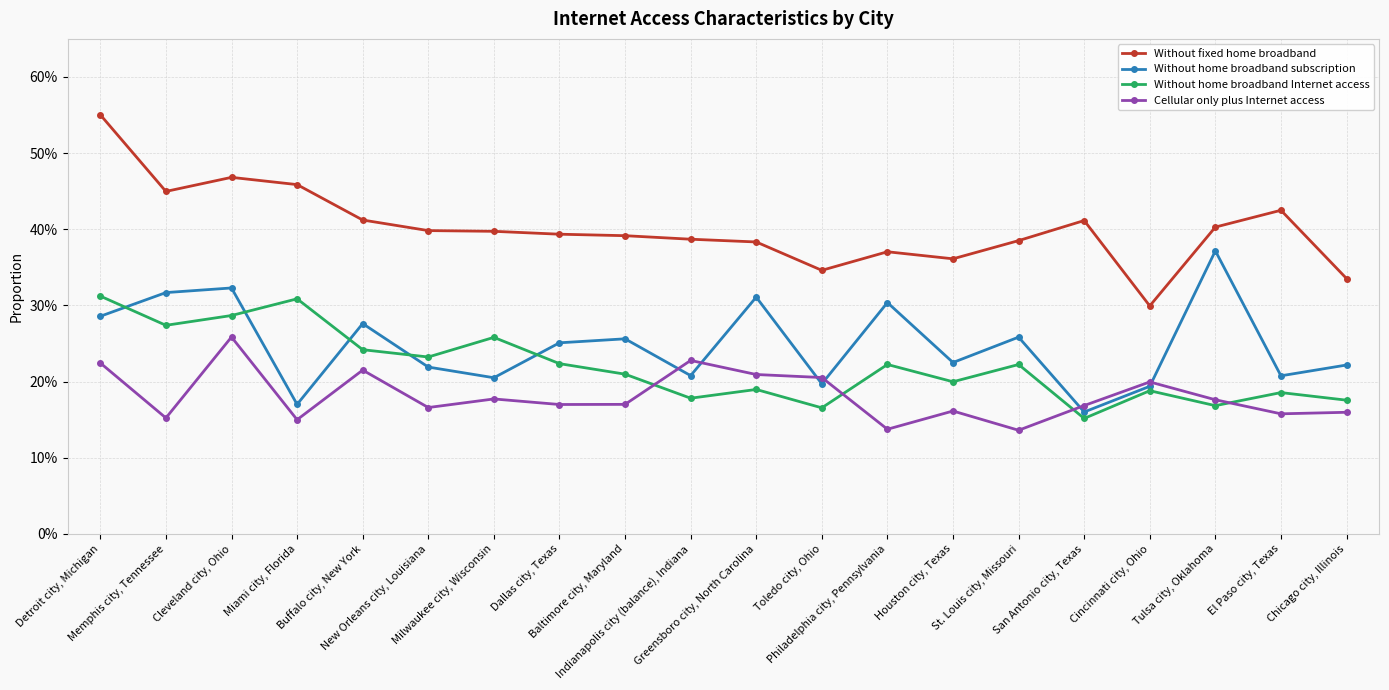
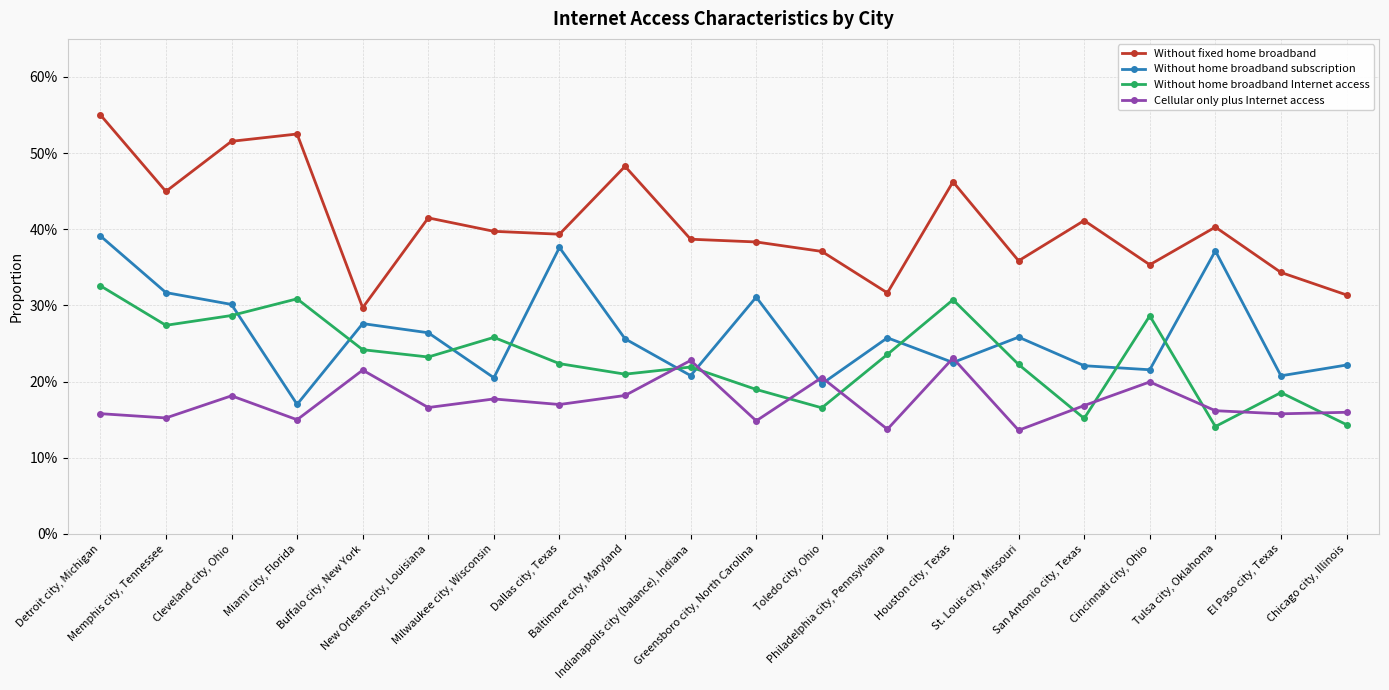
Without home broadband subscription, Detroit city, Michigan: 29% -> 39%
Without home broadband Internet access, Detroit city, Michigan: 31% -> 33%
Cellular only plus Internet access, Detroit city, Michigan: 22% -> 16%
Without fixed home broadband, Cleveland city, Ohio: 47% -> 52%
Without home broadband subscription, Cleveland city, Ohio: 32% -> 30%
Cellular only plus Internet access, Cleveland city, Ohio: 26% -> 18%
Without fixed home broadband, Miami city, Florida: 46% -> 53%
Without fixed home broadband, Buffalo city, New York: 41% -> 30%
Without fixed home broadband, New Orleans city, Louisiana: 40% -> 41%
Without home broadband subscription, New Orleans city, Louisiana: 22% -> 26%
Without home broadband subscription, Dallas city, Texas: 25% -> 38%
Without fixed home broadband, Baltimore city, Maryland: 39% -> 48%
Cellular only plus Internet access, Baltimore city, Maryland: 17% -> 18%
Without home broadband Internet access, Indianapolis city (balance), Indiana: 18% -> 22%
Cellular only plus Internet access, Greensboro city, North Carolina: 21% -> 15%
Without fixed home broadband, Toledo city, Ohio: 35% -> 37%
Without fixed home broadband, Philadelphia city, Pennsylvania: 37% -> 32%
Without home broadband subscription, Philadelphia city, Pennsylvania: 30% -> 26%
Without home broadband Internet access, Philadelphia city, Pennsylvania: 22% -> 24%
Without fixed home broadband, Houston city, Texas: 36% -> 46%
Without home broadband Internet access, Houston city, Texas: 20% -> 31%
Cellular only plus Internet access, Houston city, Texas: 16% -> 23%
Without fixed home broadband, St. Louis city, Missouri: 39% -> 36%
Without home broadband subscription, San Antonio city, Texas: 16% -> 22%
Without fixed home broadband, Cincinnati city, Ohio: 30% -> 35%
Without home broadband subscription, Cincinnati city, Ohio: 19% -> 22%
Without home broadband Internet access, Cincinnati city, Ohio: 19% -> 29%
Without home broadband Internet access, Tulsa city, Oklahoma: 17% -> 14%
Cellular only plus Internet access, Tulsa city, Oklahoma: 18% -> 16%
Without fixed home broadband, El Paso city, Texas: 42% -> 34%
Without fixed home broadband, Chicago city, Illinois: 34% -> 31%
Without home broadband Internet access, Chicago city, Illinois: 18% -> 14%
